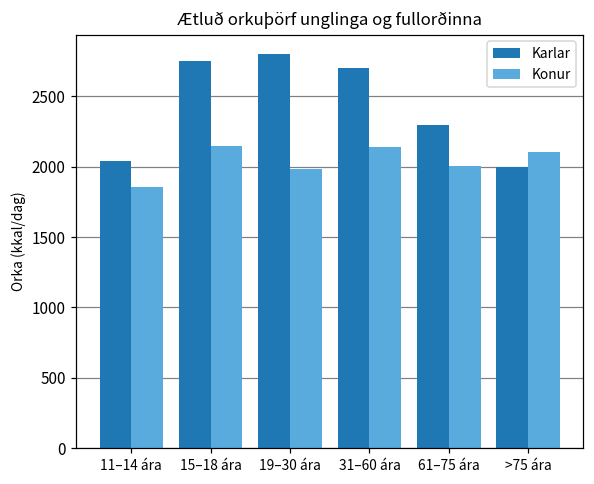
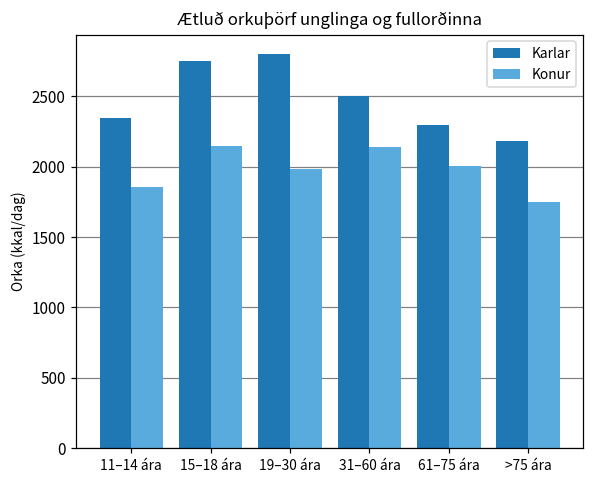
Karlar, 11–14 ára: 2040 -> 2350
Karlar, 31–60 ára: 2700 -> 2500
Karlar, >75 ára: 2000 -> 2180
Konur, >75 ára: 2100 -> 1750
